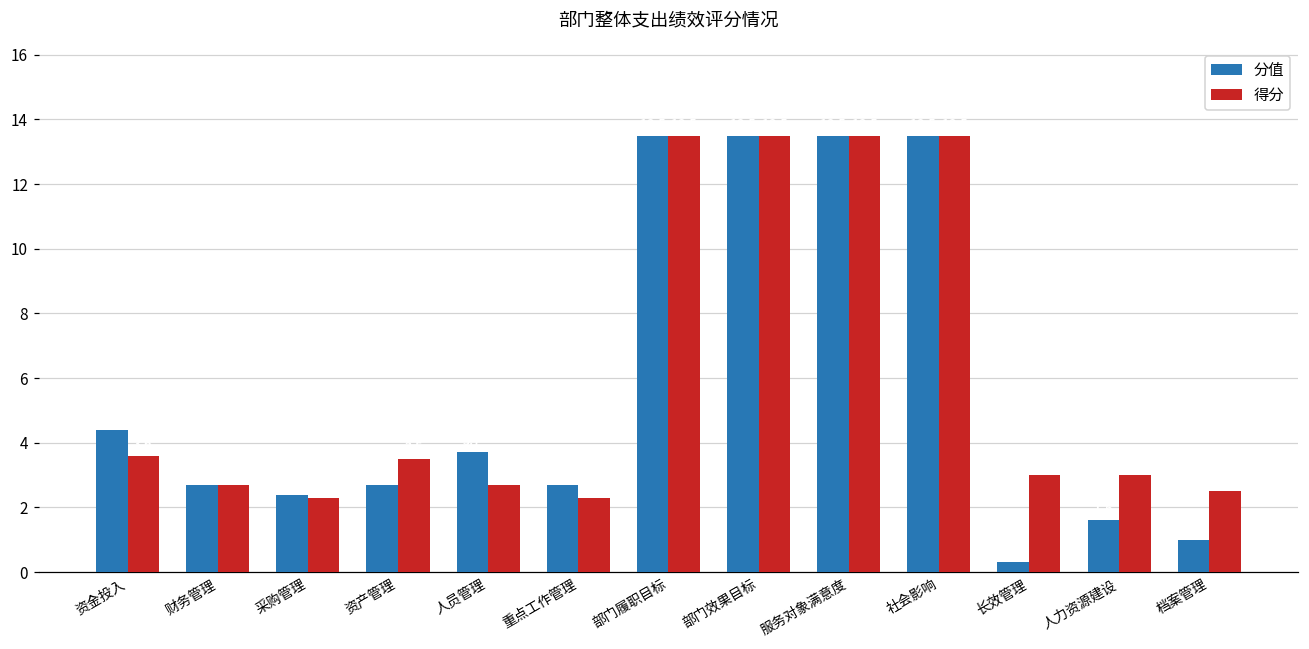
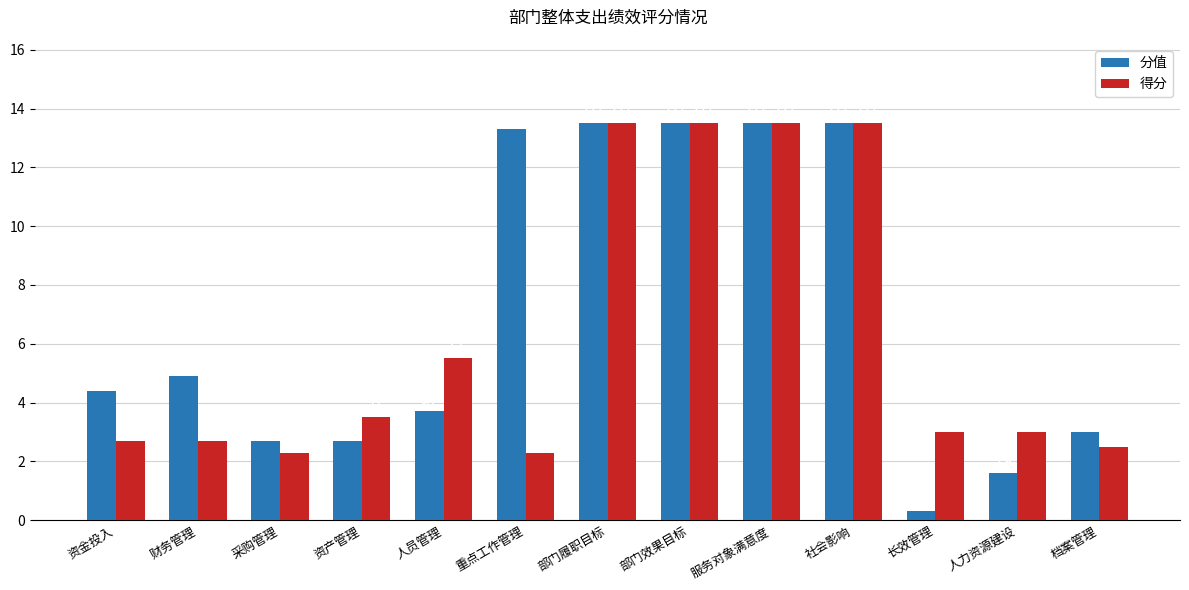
得分, 资金投入: 3.6 -> 2.7
分值, 财务管理: 2.7 -> 4.9
分值, 采购管理: 2.4 -> 2.7
得分, 人员管理: 2.7 -> 5.5
分值, 重点工作管理: 2.7 -> 13.3
分值, 档案管理: 1 -> 3
